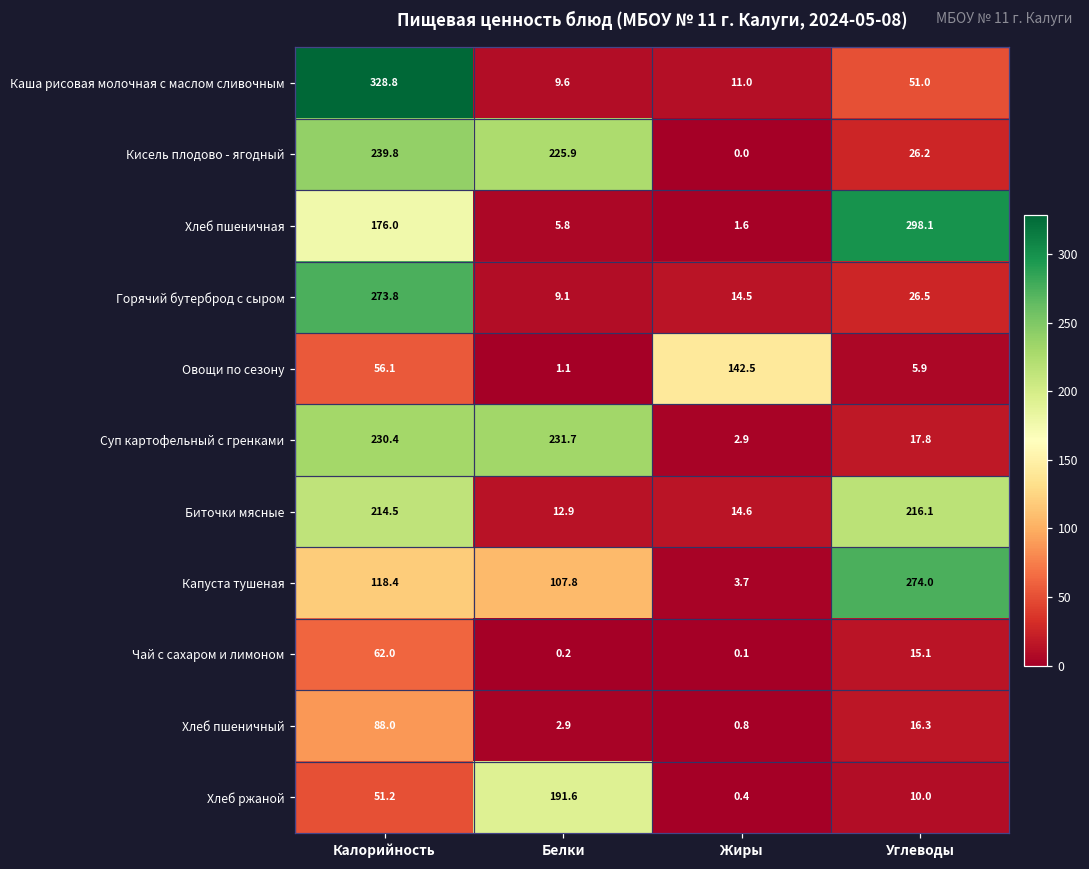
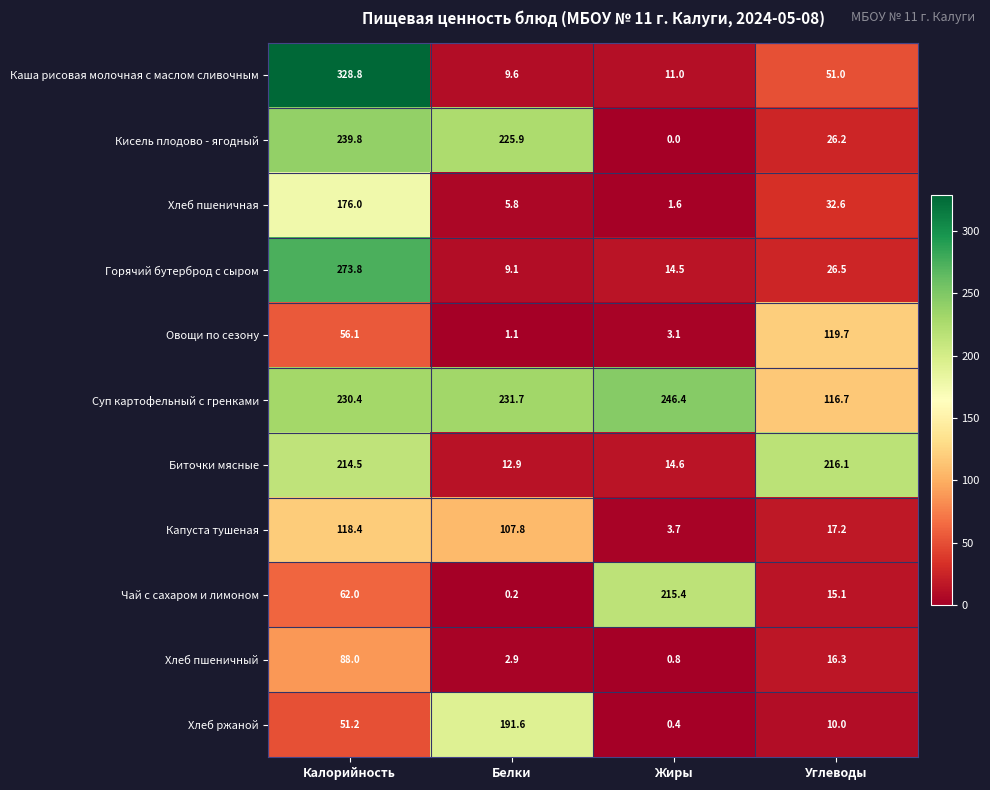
Хлеб пшеничная, Углеводы: 298.1 -> 32.6
Овощи по сезону, Жиры: 142.5 -> 3.1
Овощи по сезону, Углеводы: 5.9 -> 119.7
Суп картофельный с гренками, Жиры: 2.9 -> 246.4
Суп картофельный с гренками, Углеводы: 17.8 -> 116.7
Капуста тушеная, Углеводы: 274.0 -> 17.2
Чай с сахаром и лимоном, Жиры: 0.1 -> 215.4
